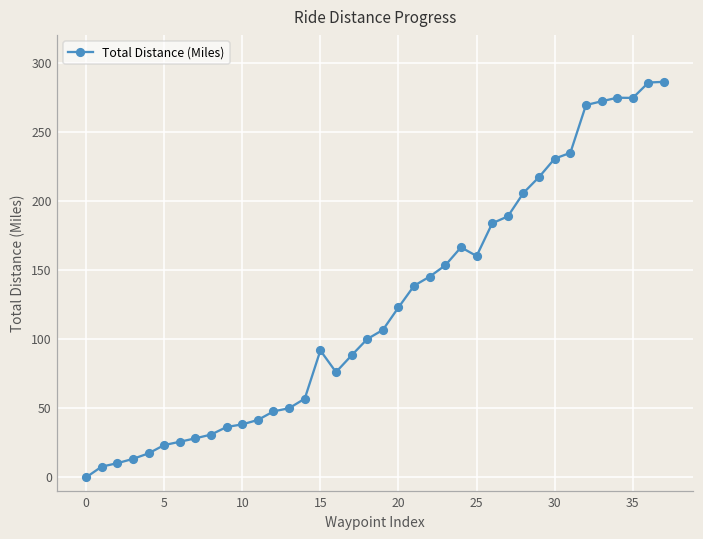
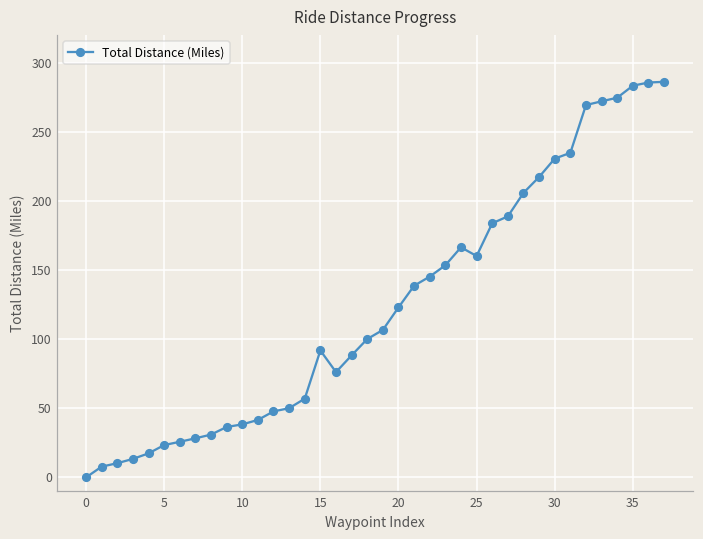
35: 275 -> 284
